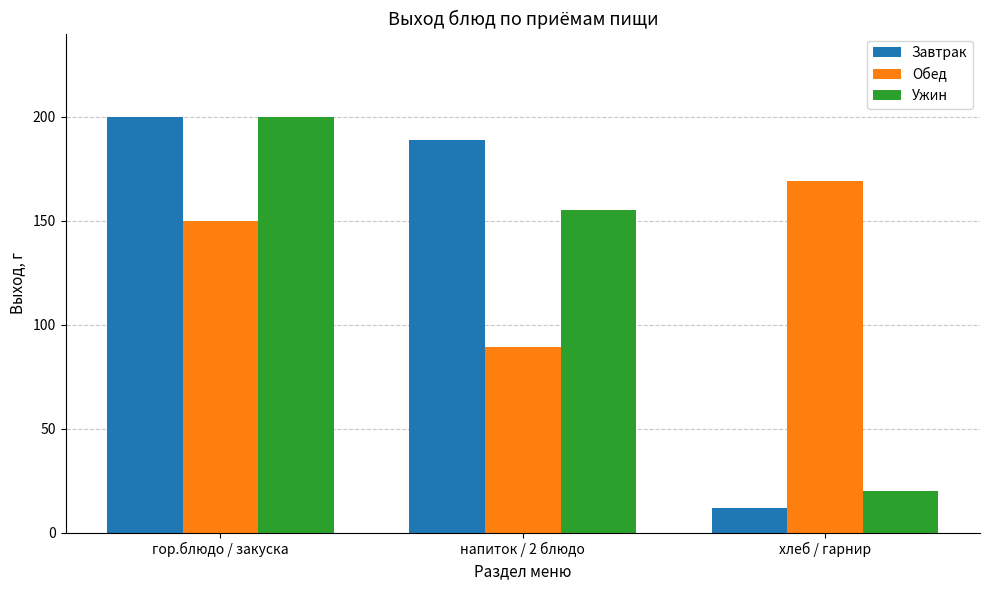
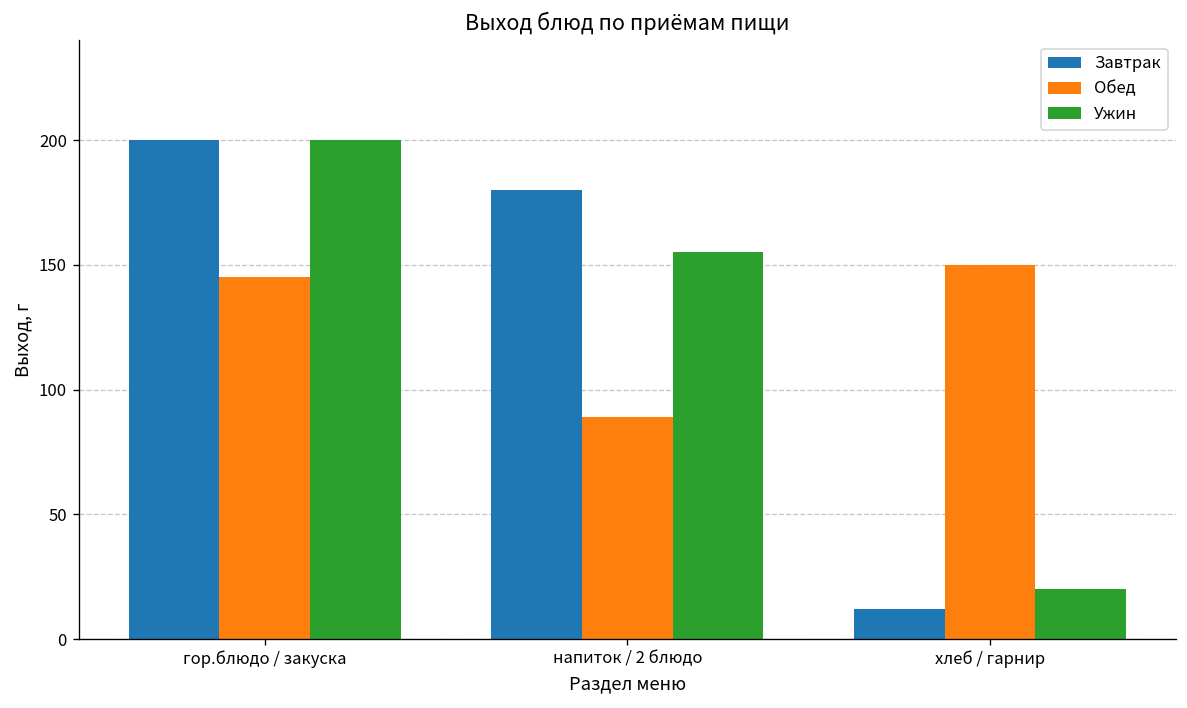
Обед, гор.блюдо / закуска: 150 -> 145
Завтрак, напиток / 2 блюдо: 189 -> 180
Обед, хлеб / гарнир: 169 -> 150
